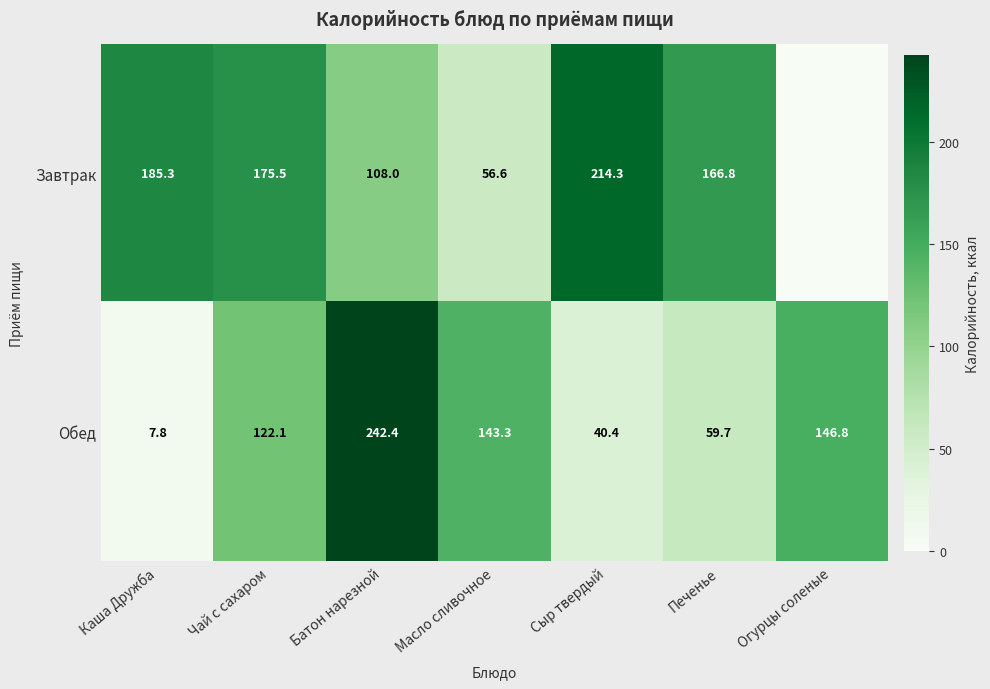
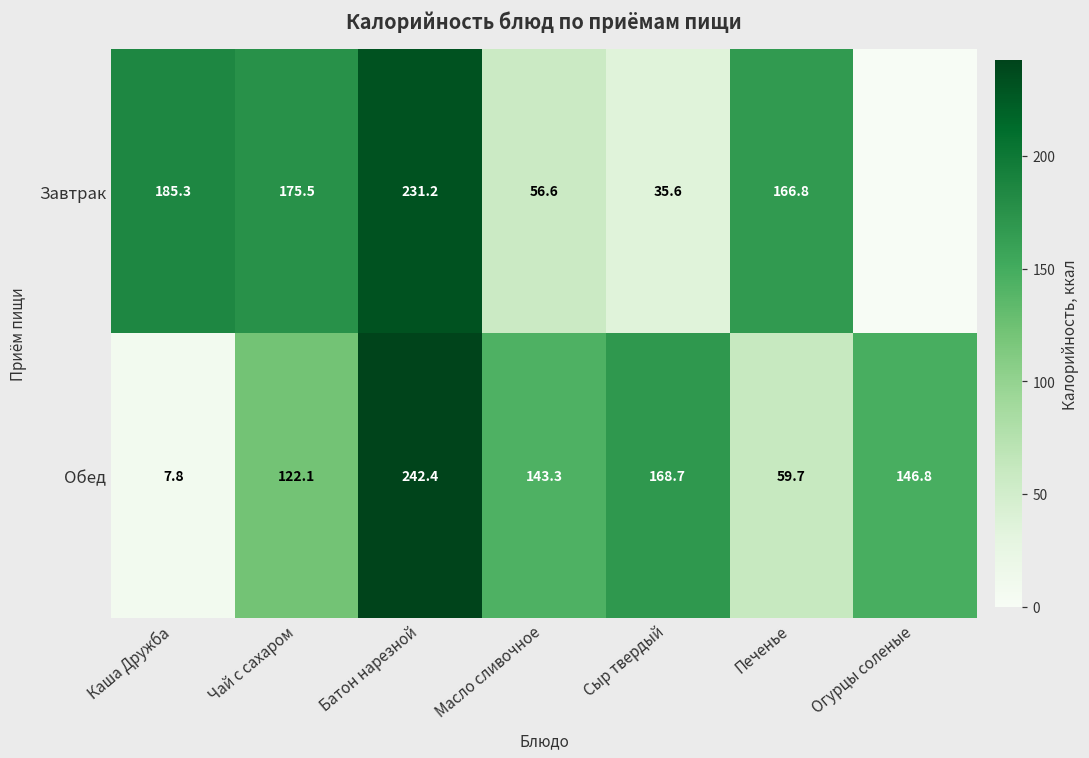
Завтрак, Батон нарезной: 108.0 -> 231.2
Завтрак, Сыр твердый: 214.3 -> 35.6
Обед, Сыр твердый: 40.4 -> 168.7
